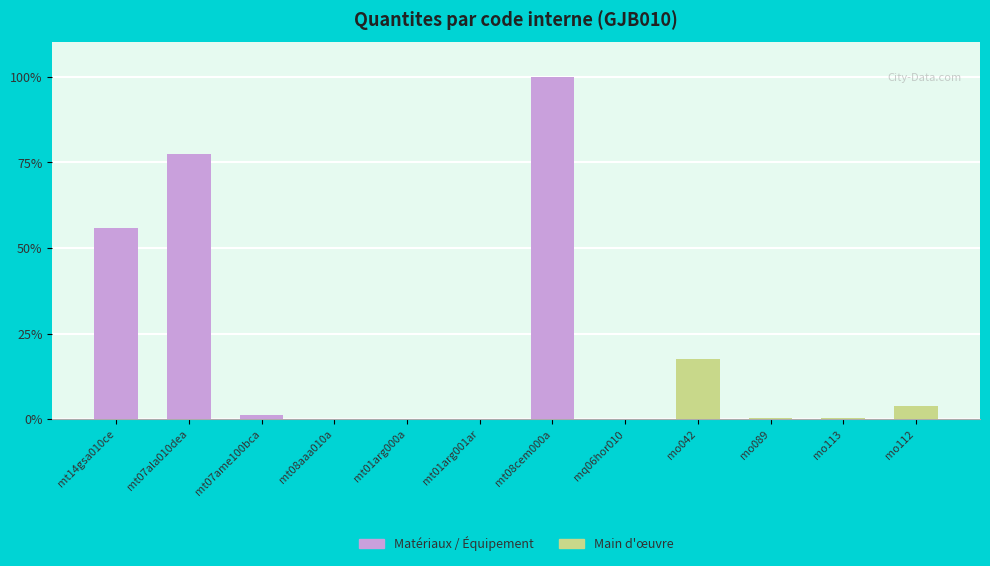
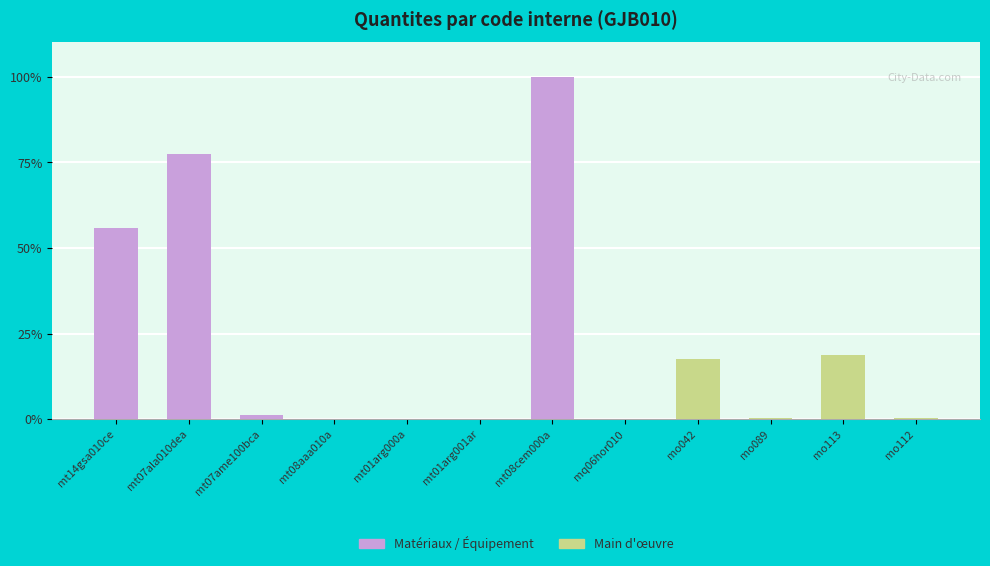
mo113: 0% -> 19%
mo112: 4% -> 0%
